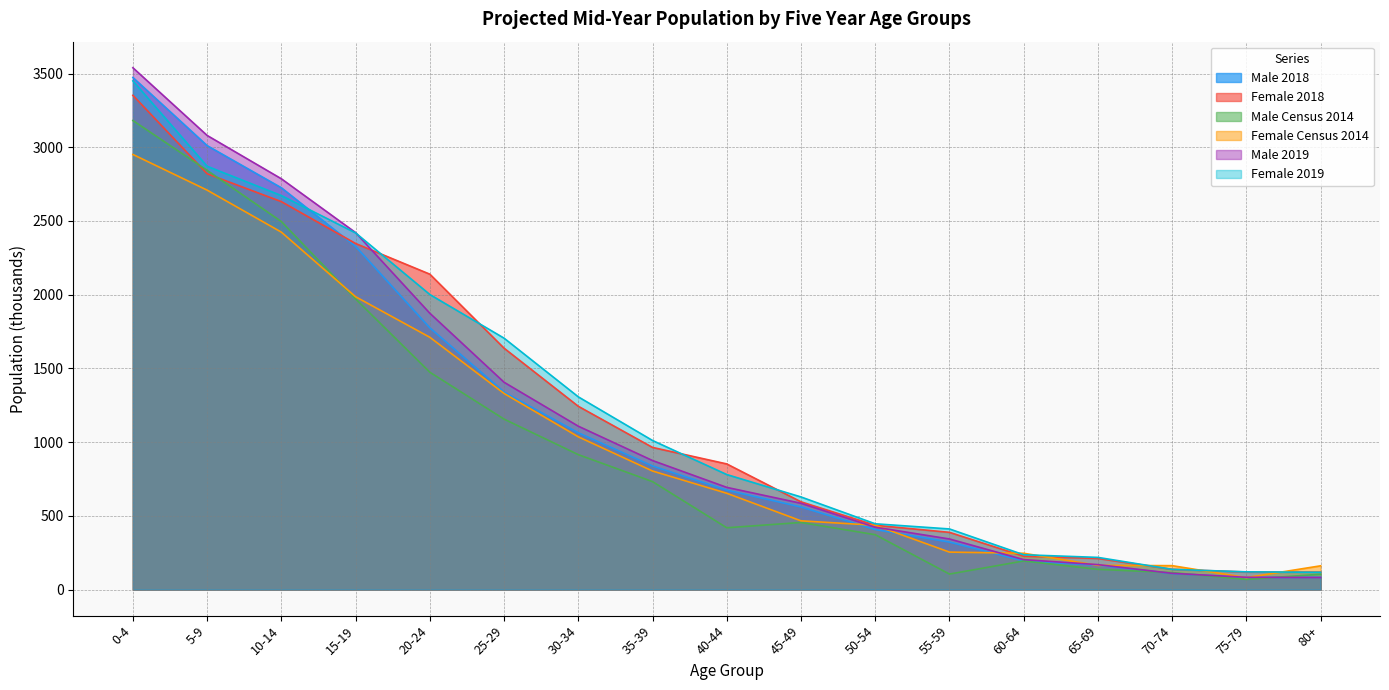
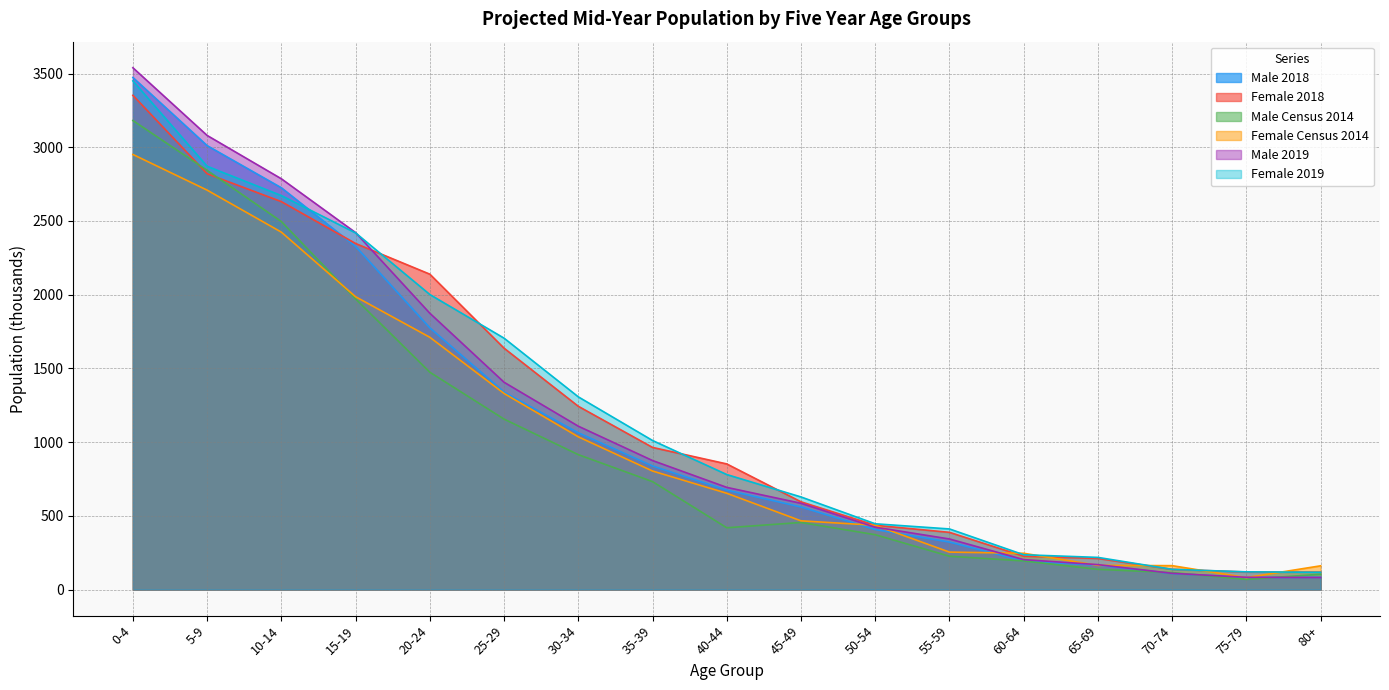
Male Census 2014, 55-59: 110 -> 230
